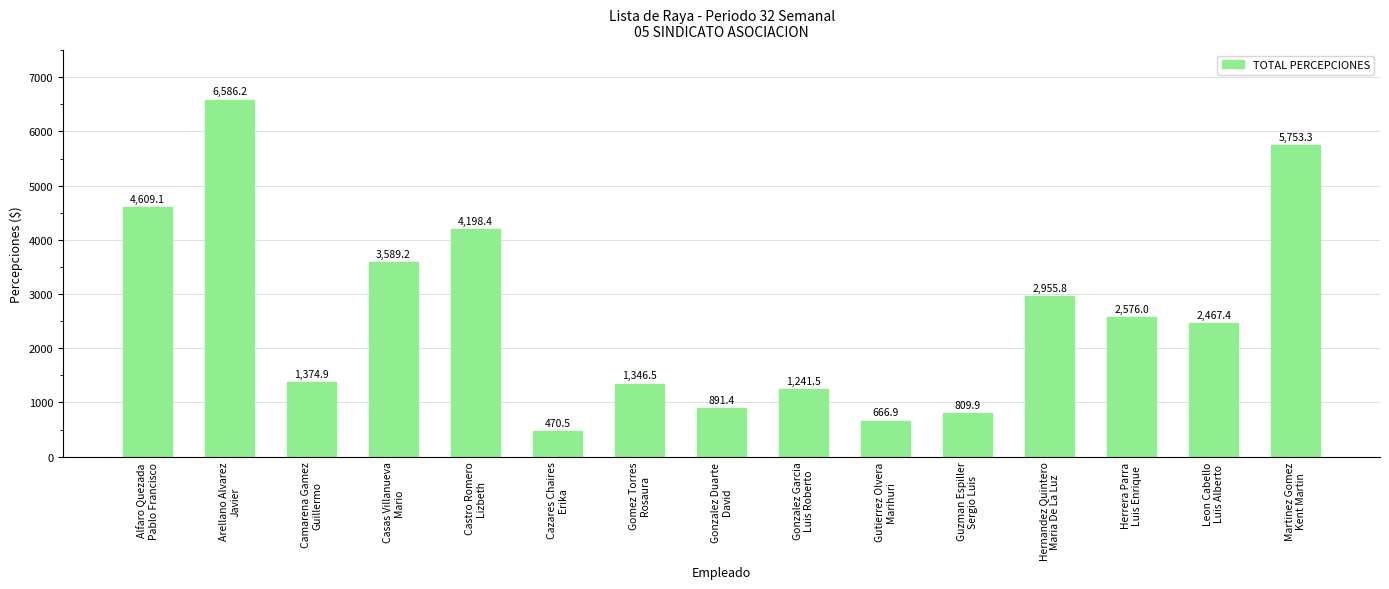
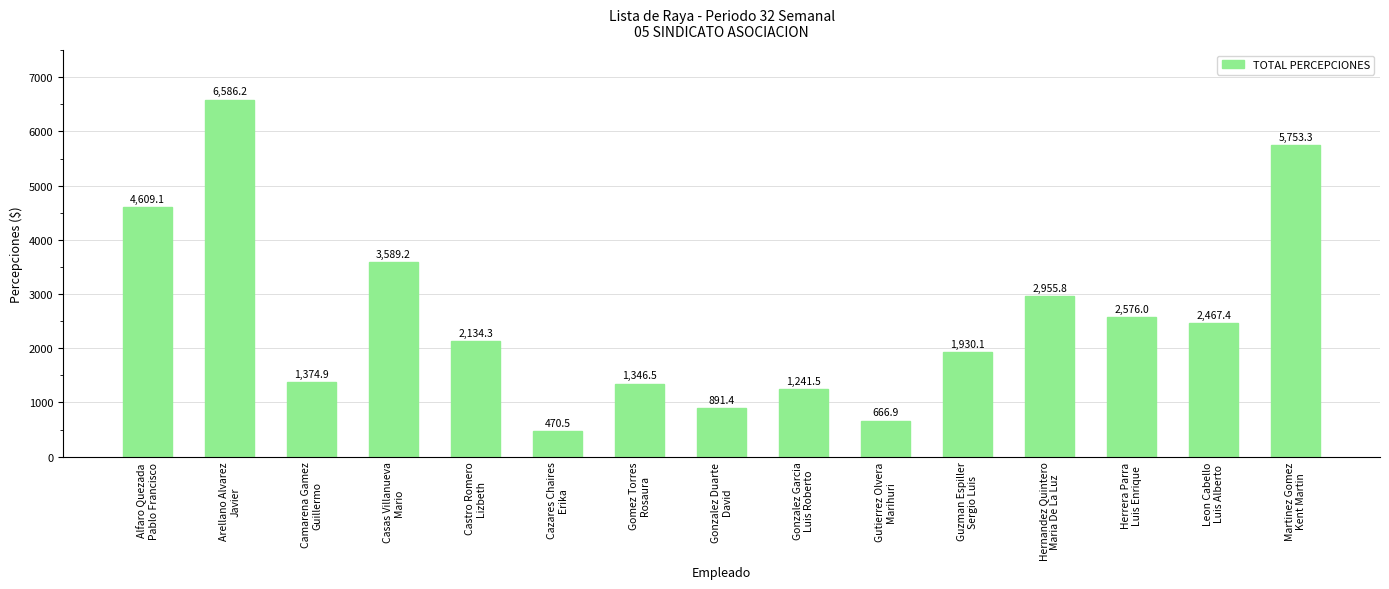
Castro Romero Lizbeth: 4,198.4 -> 2,134.3
Guzman Espiller Sergio Luis: 809.9 -> 1,930.1
